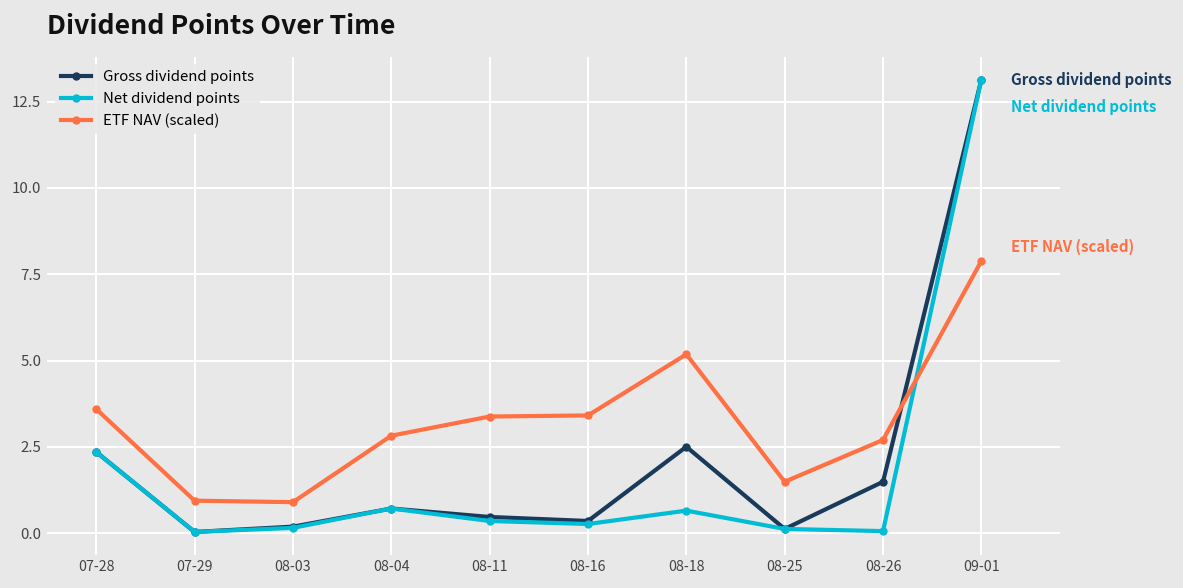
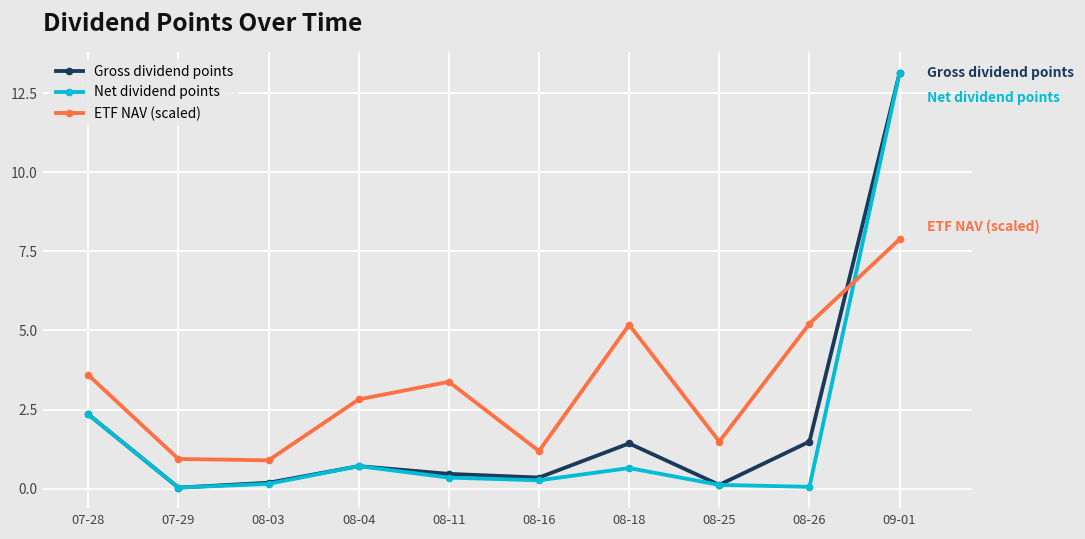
ETF NAV (scaled), 08-16: 3.4 -> 1.2
Gross dividend points, 08-18: 2.5 -> 1.4
ETF NAV (scaled), 08-26: 2.7 -> 5.2
